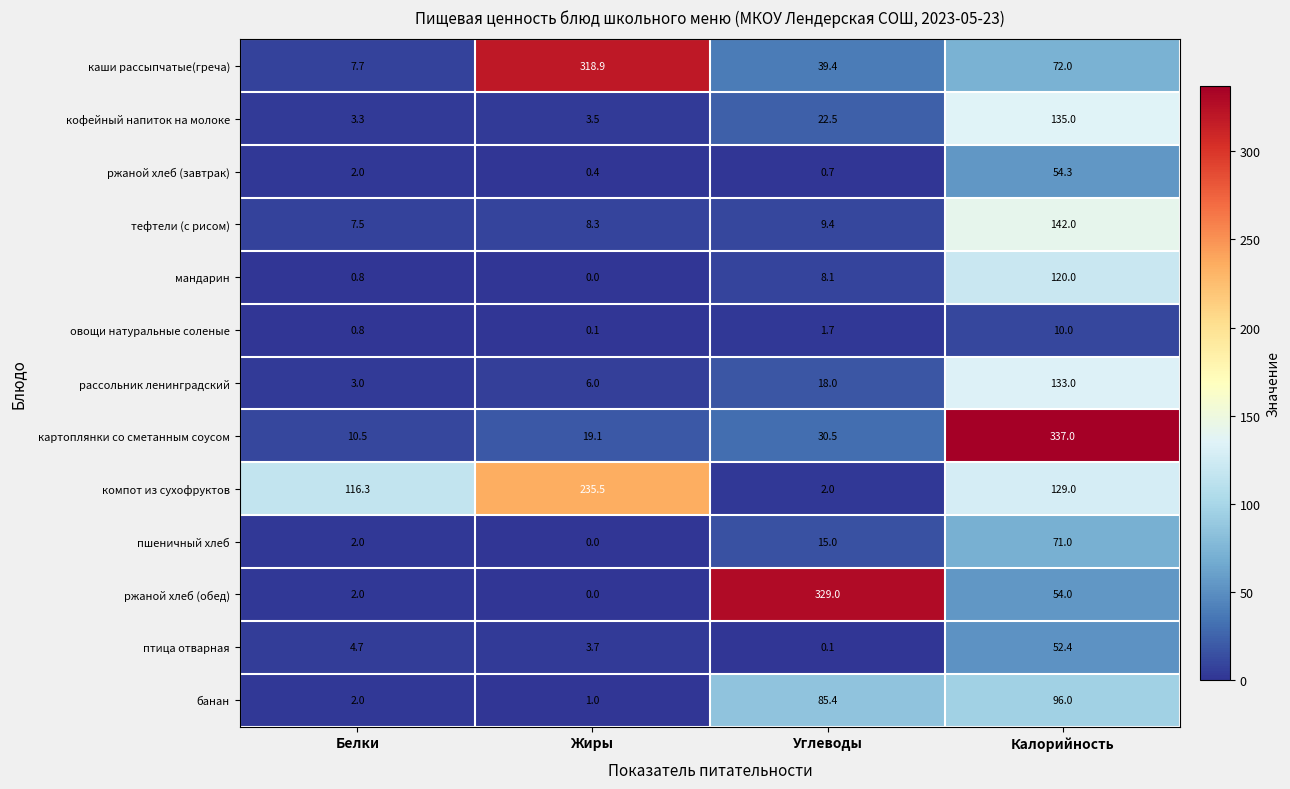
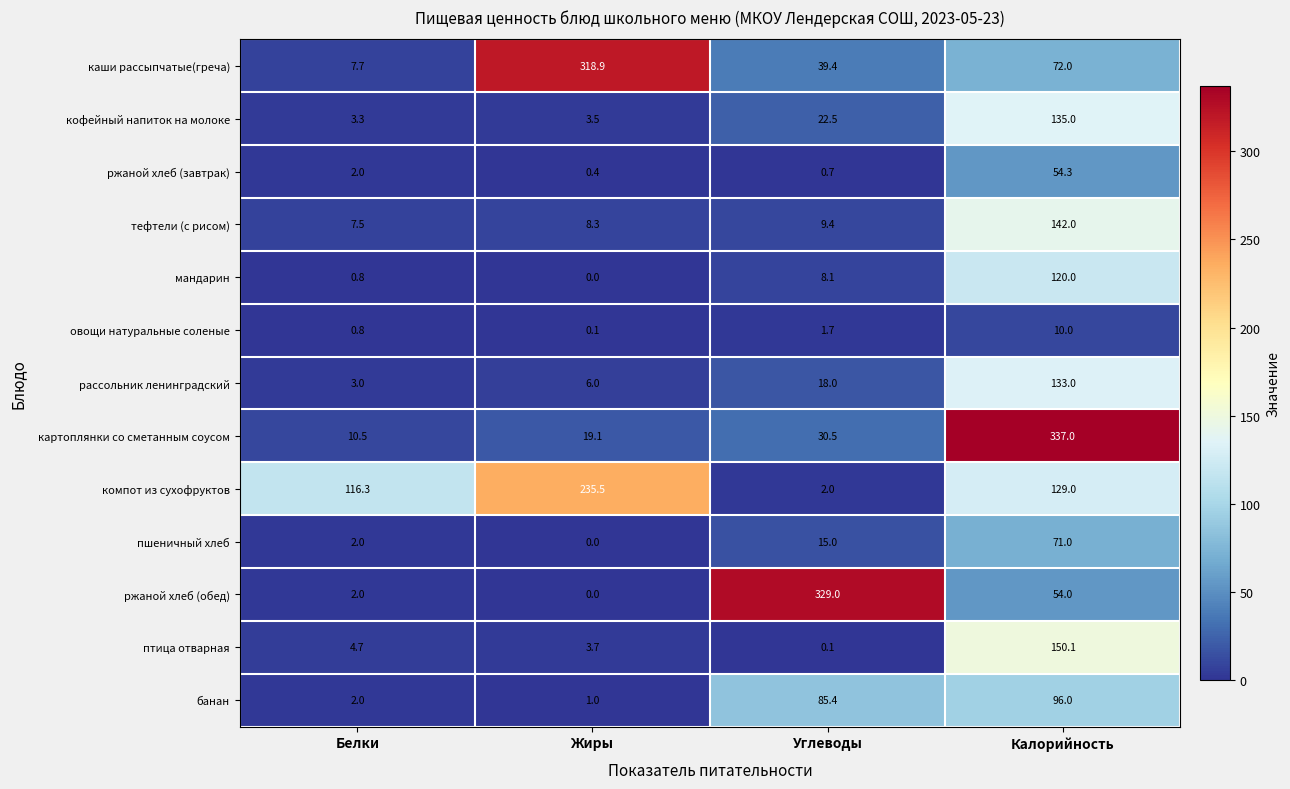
птица отварная, Калорийность: 52.4 -> 150.1
